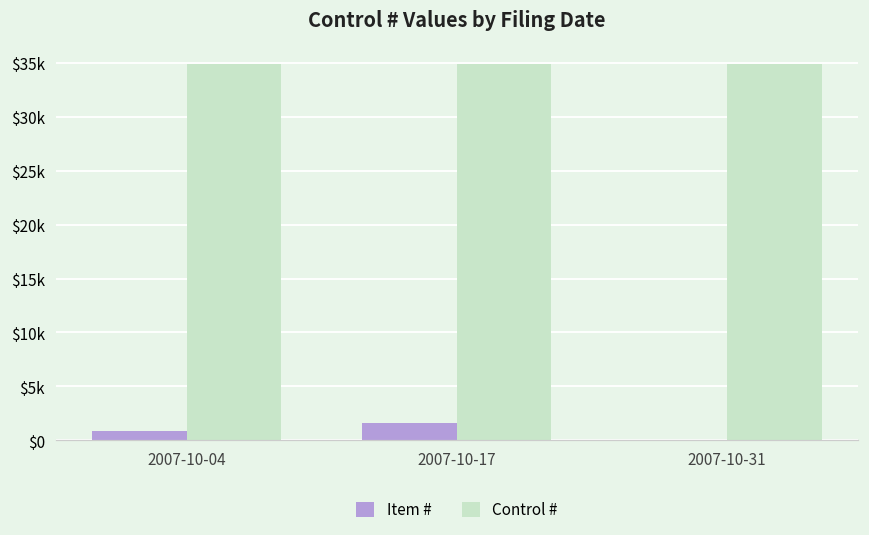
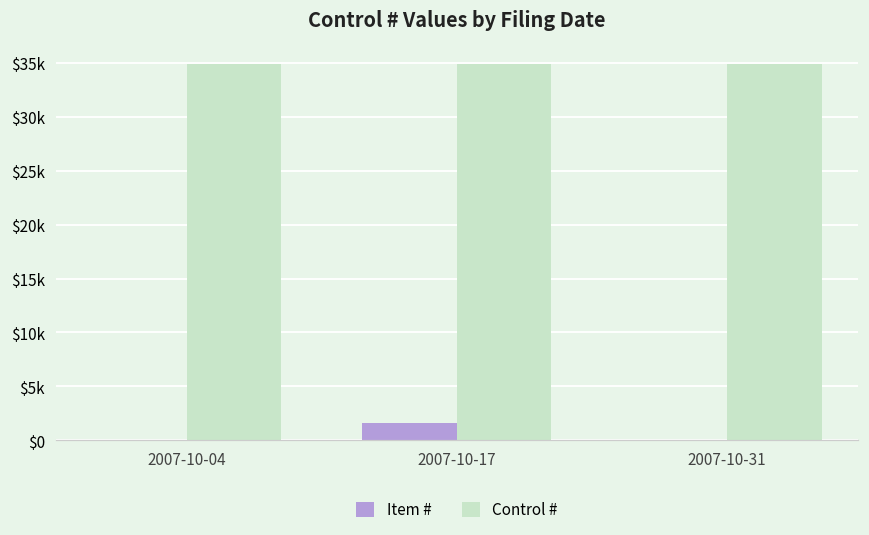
Item #, 2007-10-04: $1000 -> $0
